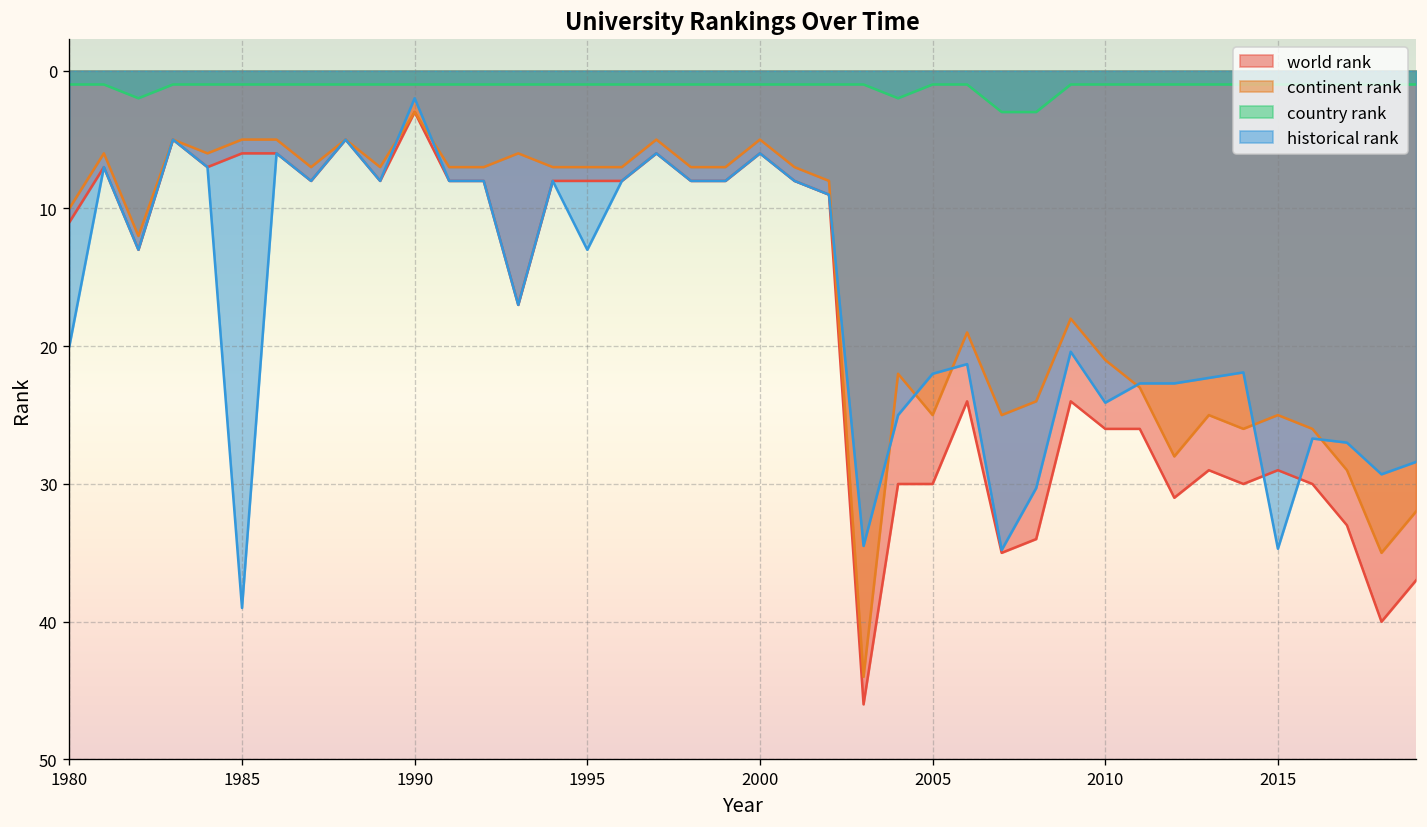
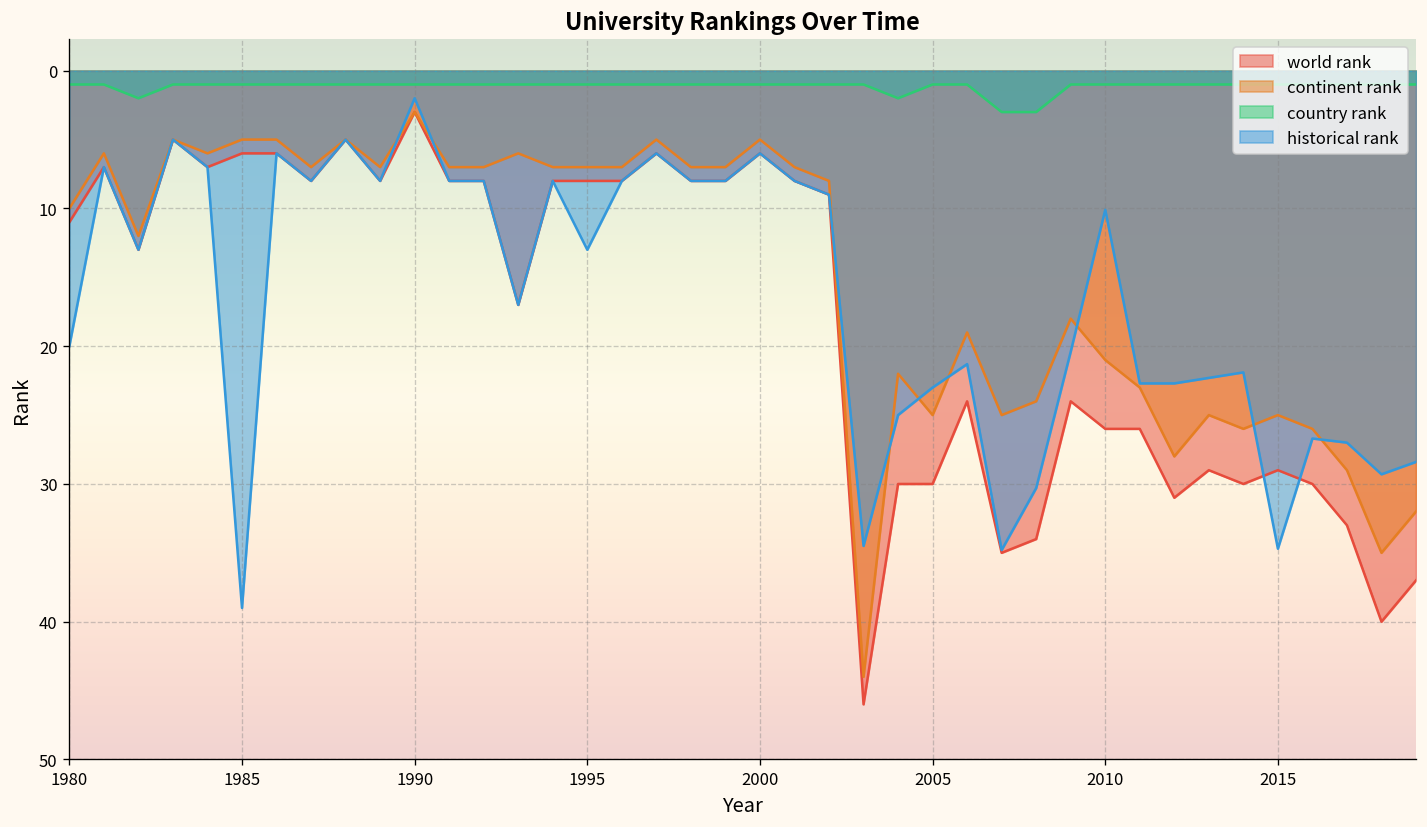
historical rank, 2005: 22 -> 23
historical rank, 2010: 24.1 -> 10.1
